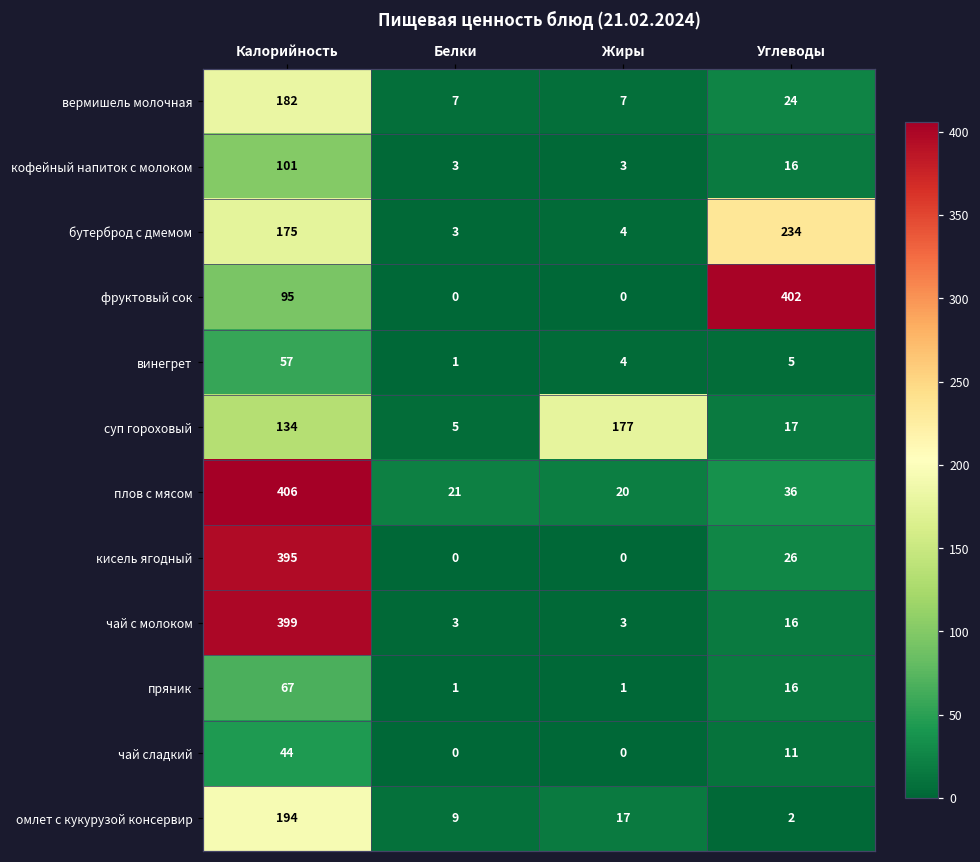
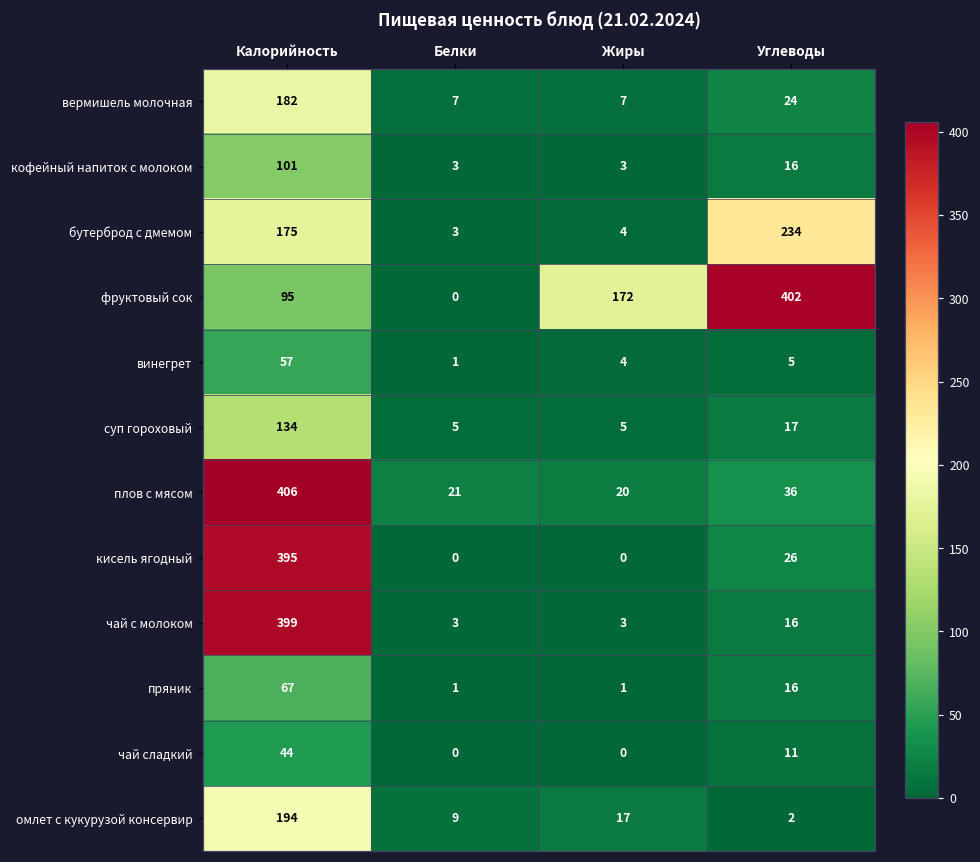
фруктовый сок, Жиры: 0 -> 172
суп гороховый, Жиры: 177 -> 5
